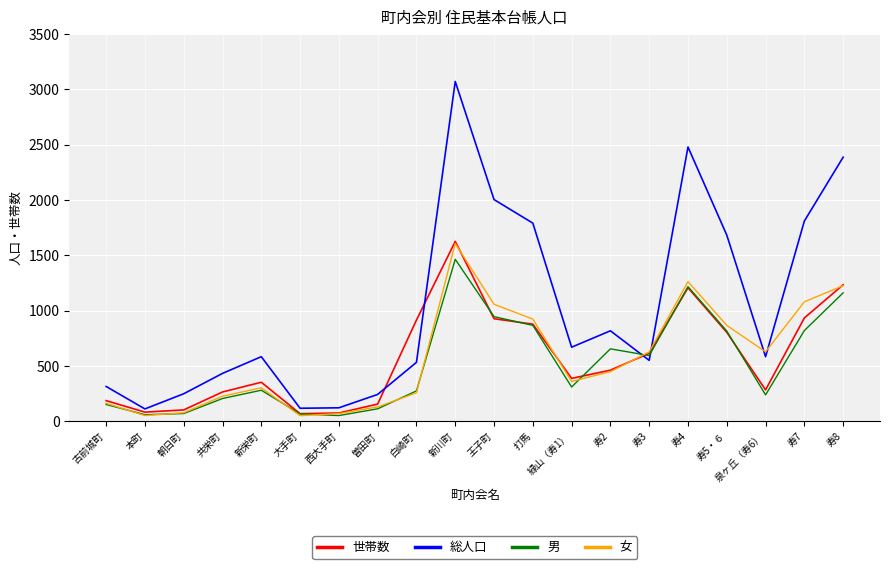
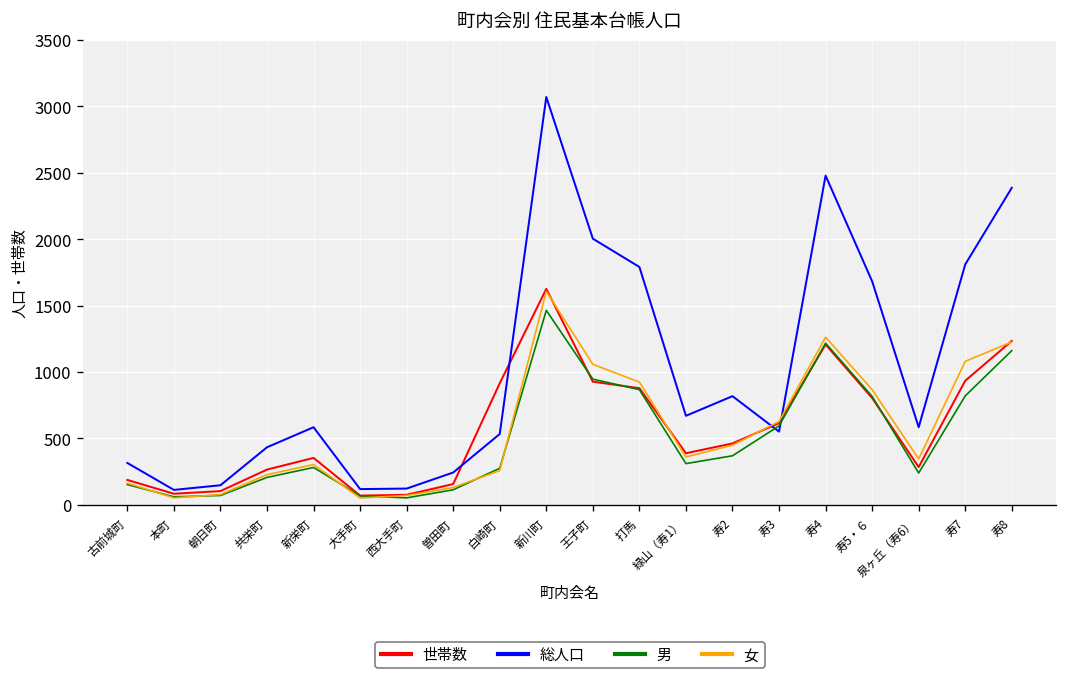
総人口, 朝日町: 250 -> 150
男, 寿2: 660 -> 370
女, 泉ヶ丘（寿6）: 630 -> 350
